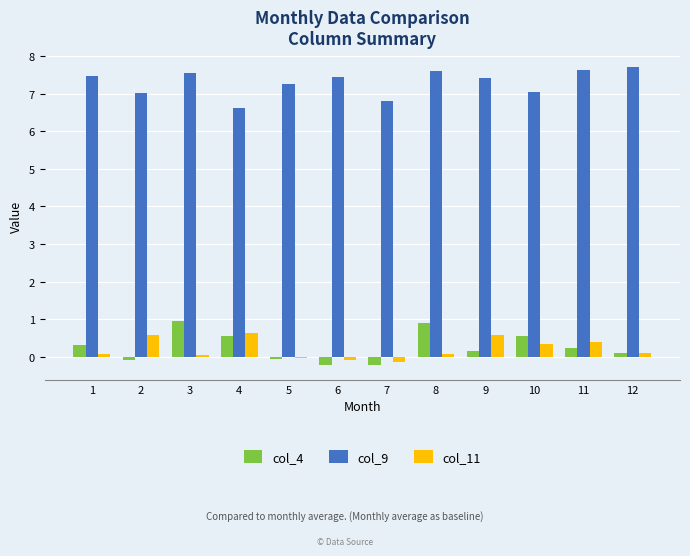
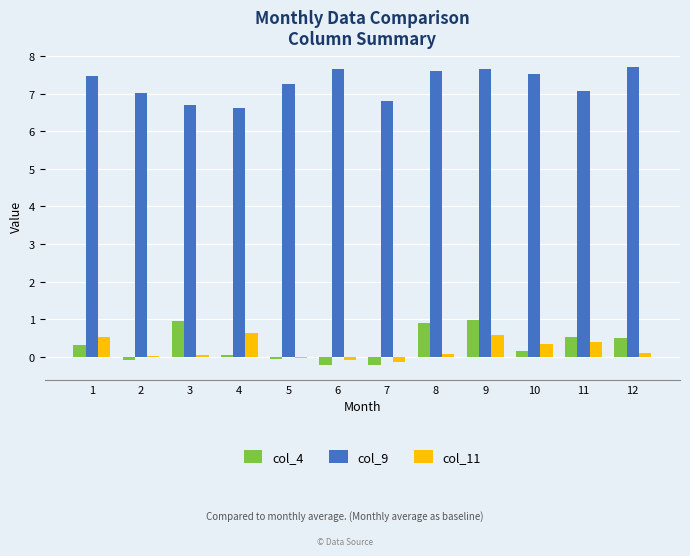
col_11, 1: 0.1 -> 0.5
col_11, 2: 0.6 -> 0.0
col_9, 3: 7.5 -> 6.7
col_4, 4: 0.6 -> 0.1
col_9, 6: 7.4 -> 7.7
col_4, 9: 0.2 -> 1.0
col_9, 9: 7.4 -> 7.7
col_4, 10: 0.6 -> 0.2
col_9, 10: 7.1 -> 7.5
col_4, 11: 0.2 -> 0.5
col_9, 11: 7.6 -> 7.1
col_4, 12: 0.1 -> 0.5
